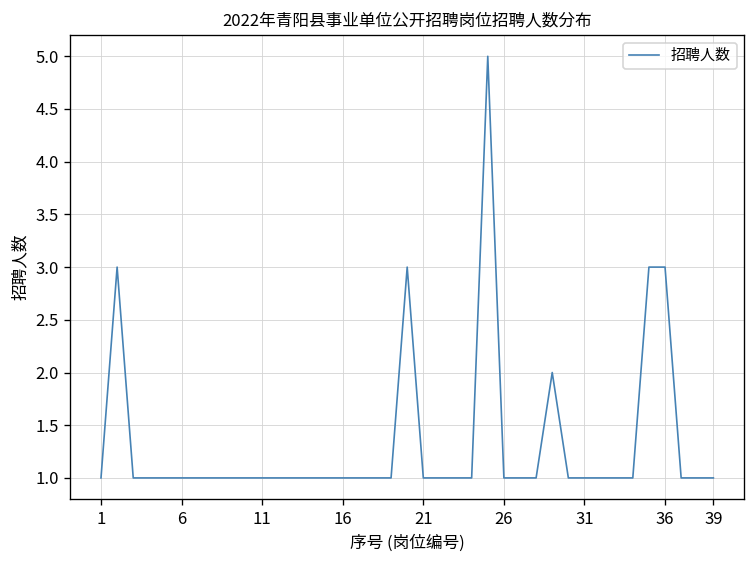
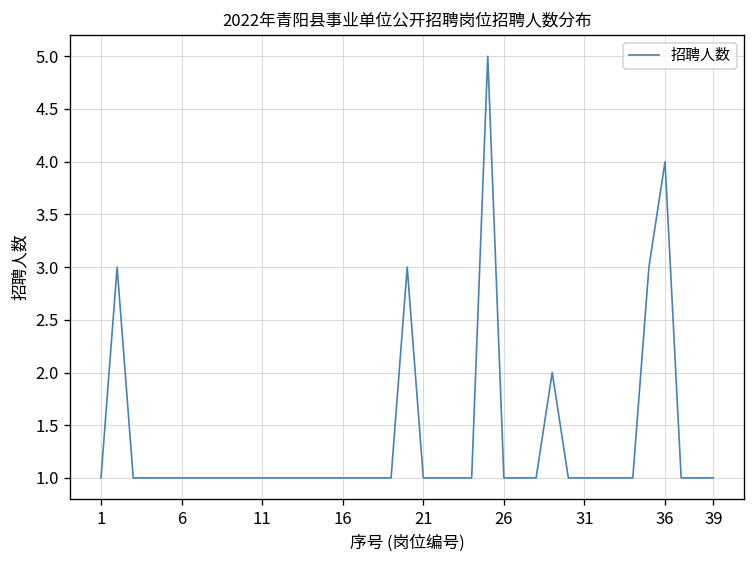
36: 3 -> 4
